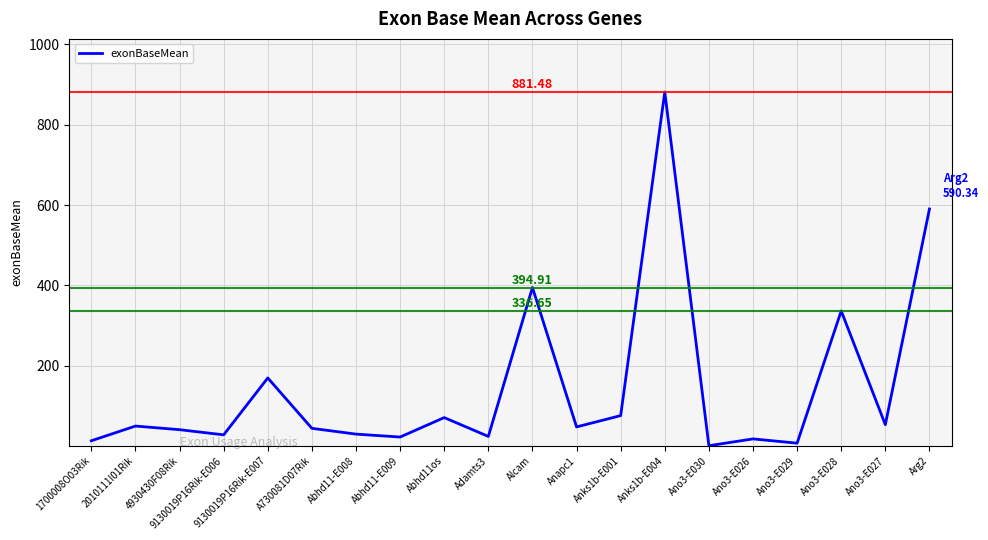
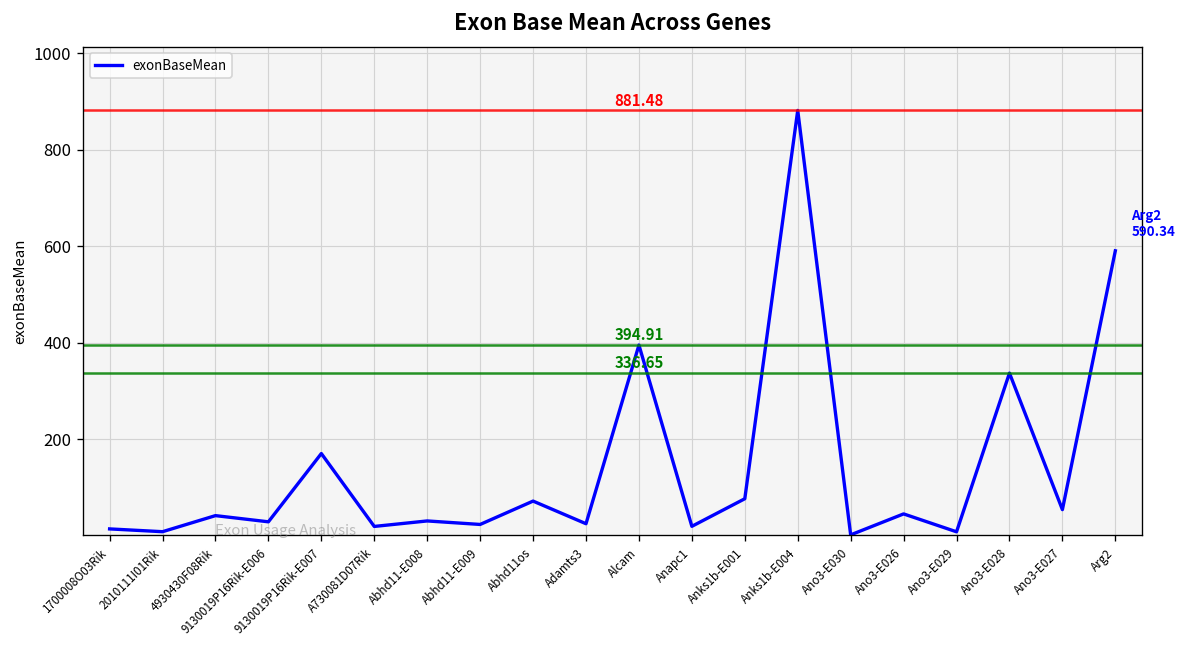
2010111I01Rik: 50 -> 10
A730081D07Rik: 40 -> 20
Anapc1: 50 -> 20
Ano3-E026: 20 -> 40
